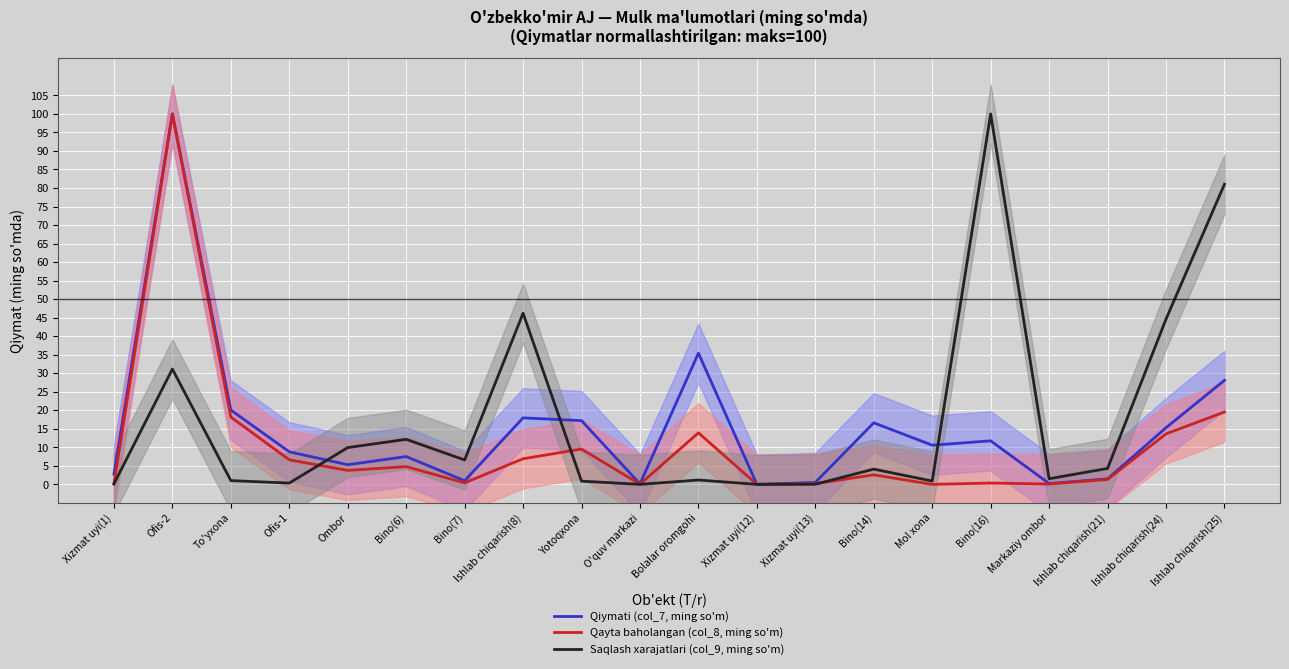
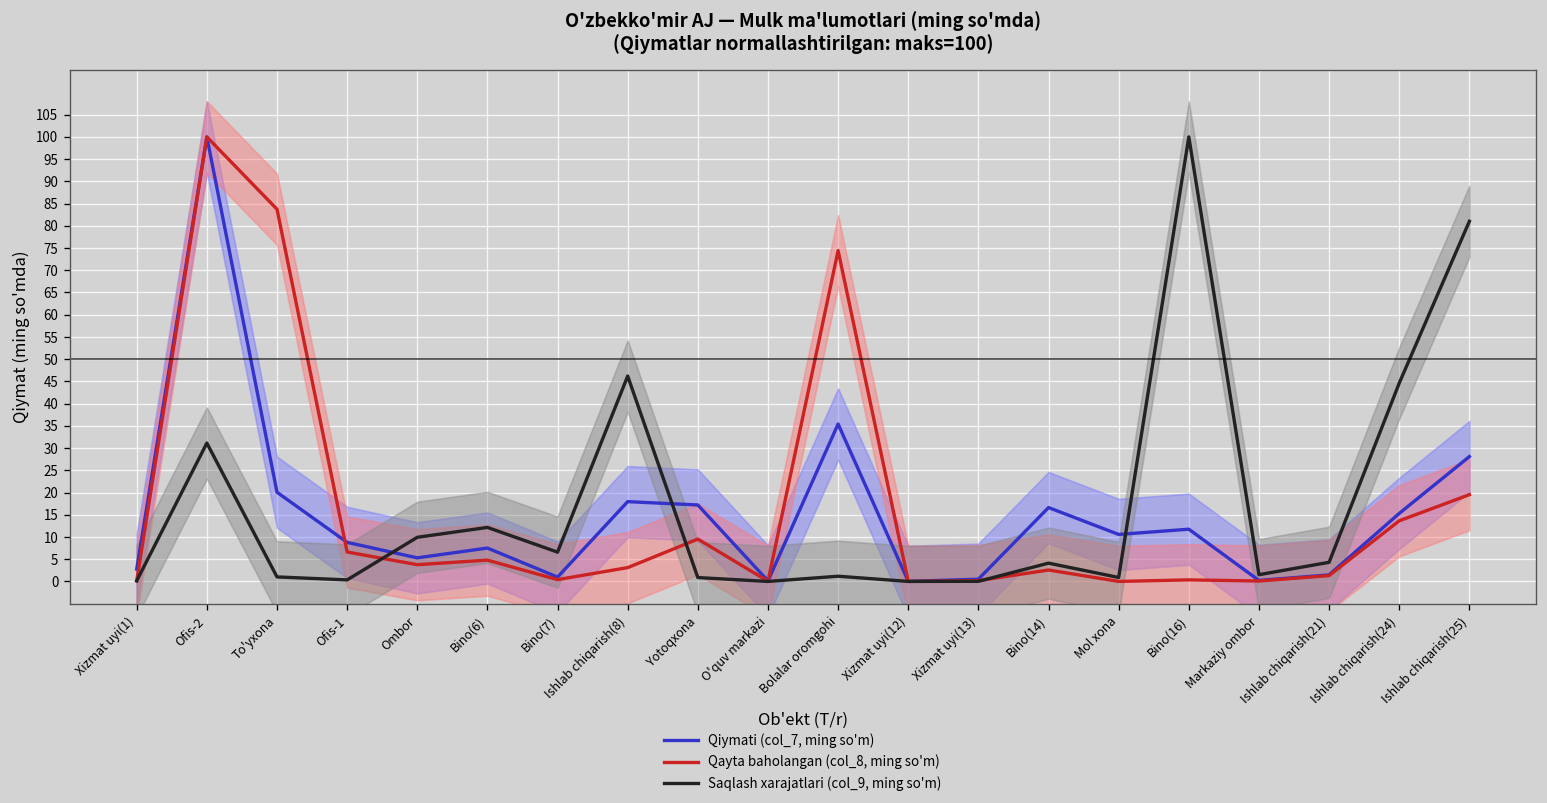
Qayta baholangan (col_8, ming so'm), To'yxona: 18 -> 84
Qayta baholangan (col_8, ming so'm), Ishlab chiqarish(8): 7 -> 3
Qayta baholangan (col_8, ming so'm), Bolalar oromgohi: 14 -> 74
